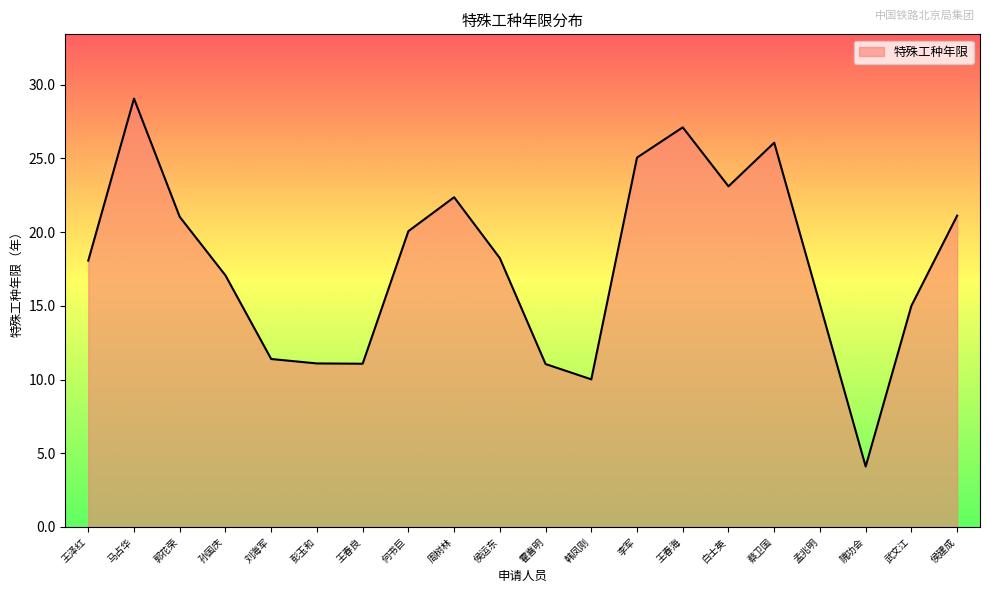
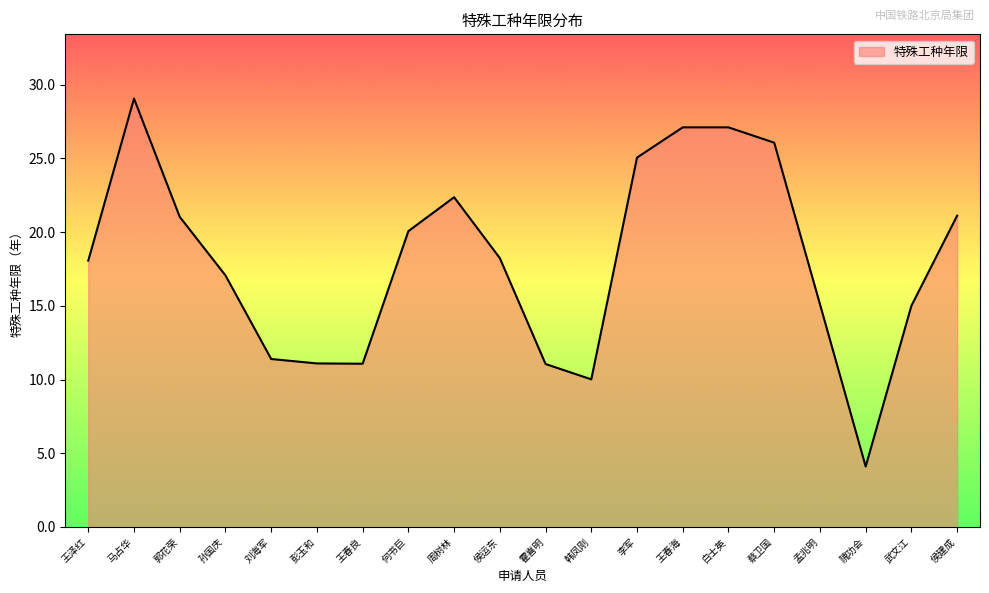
白士英: 23.1 -> 27.1
